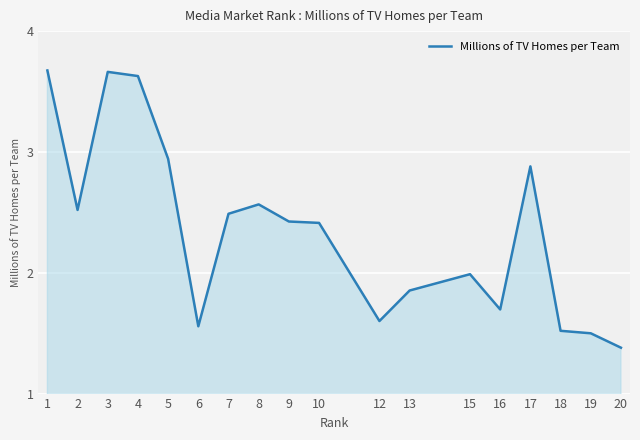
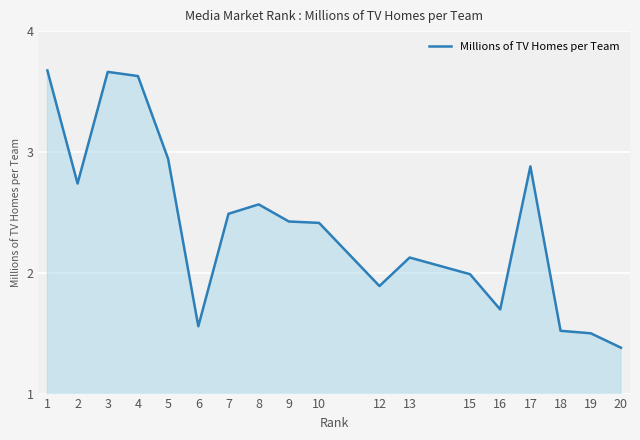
2: 2.52 -> 2.74
12: 1.60 -> 1.89
13: 1.85 -> 2.13
